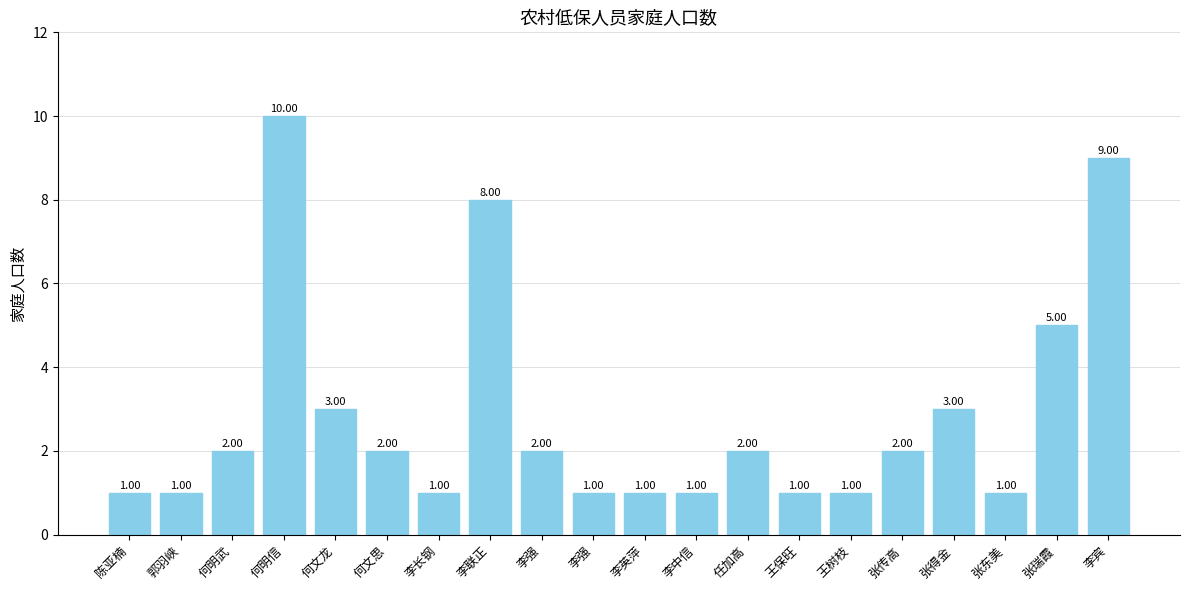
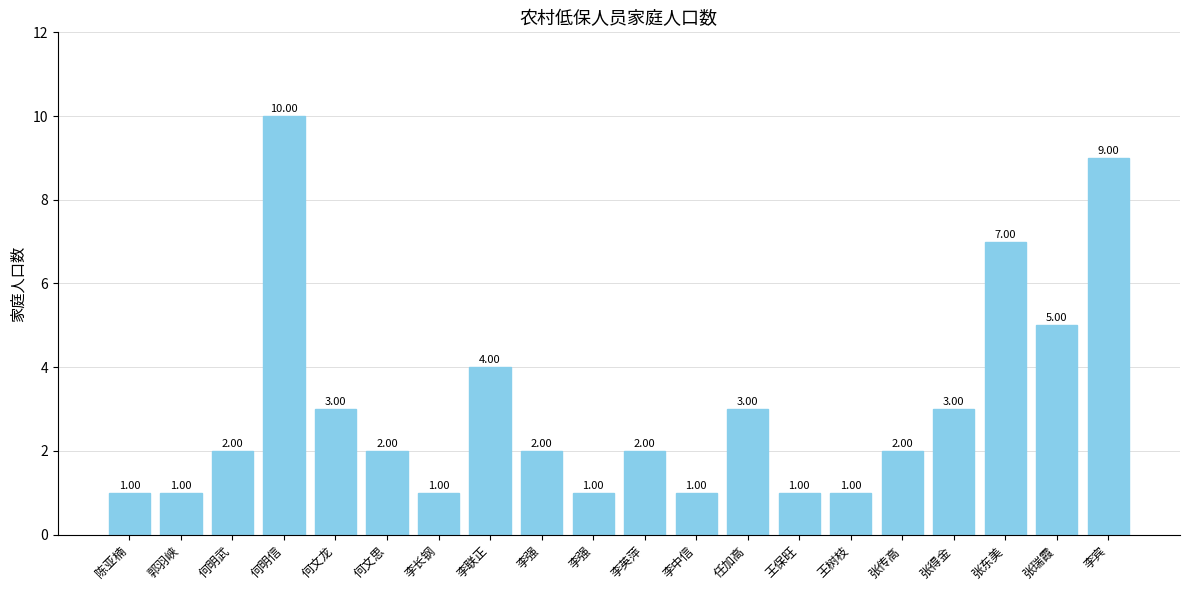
李联正: 8.00 -> 4.00
李英萍: 1.00 -> 2.00
任加高: 2.00 -> 3.00
张东美: 1.00 -> 7.00
